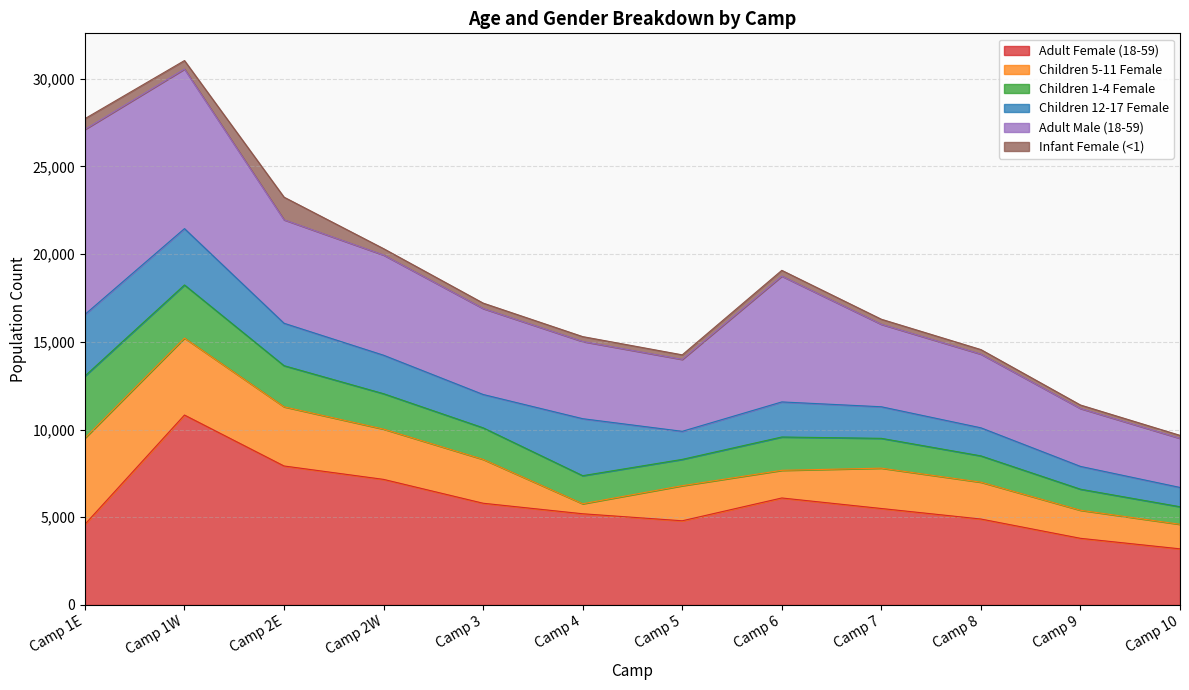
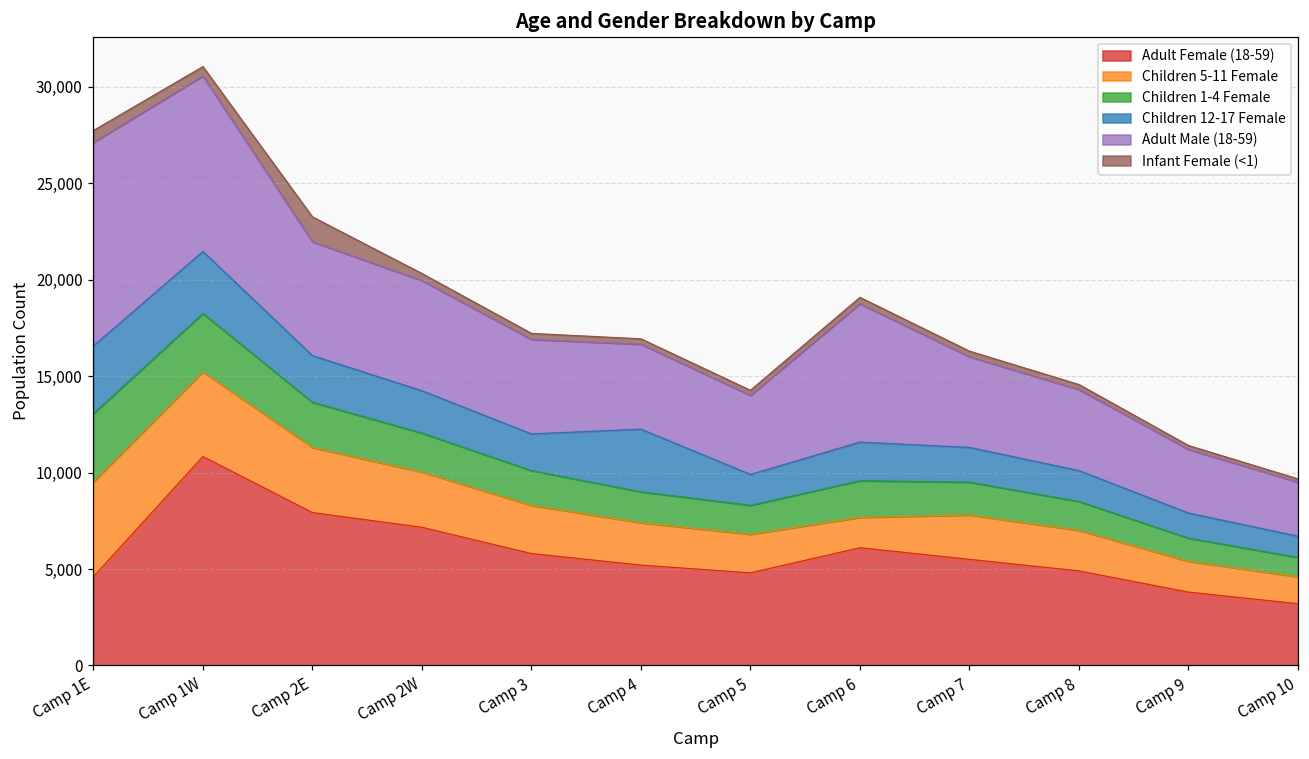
Children 5-11 Female, Camp 4: 600 -> 2,200
